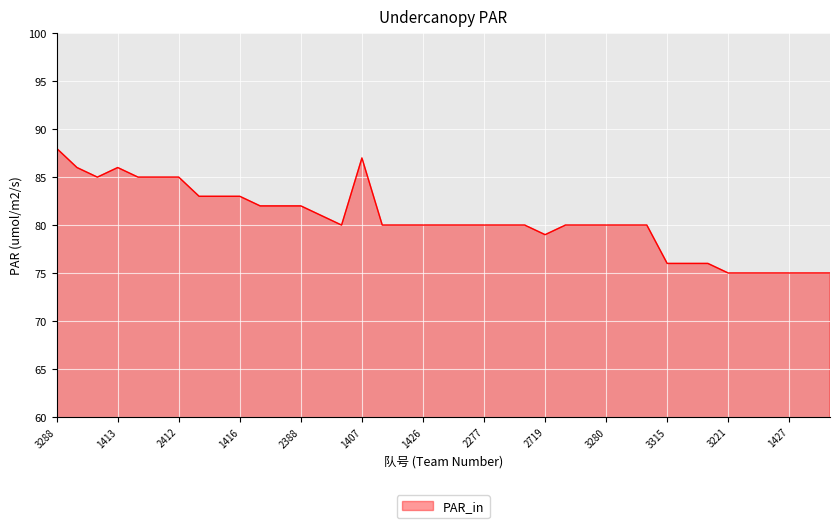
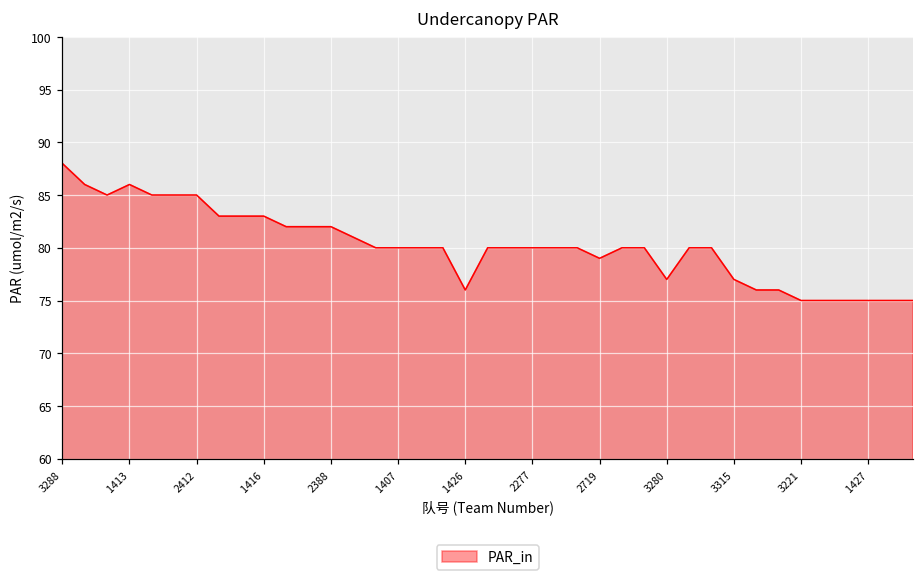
1407: 87 -> 80
1426: 80 -> 76
3280: 80 -> 77
3315: 76 -> 77
